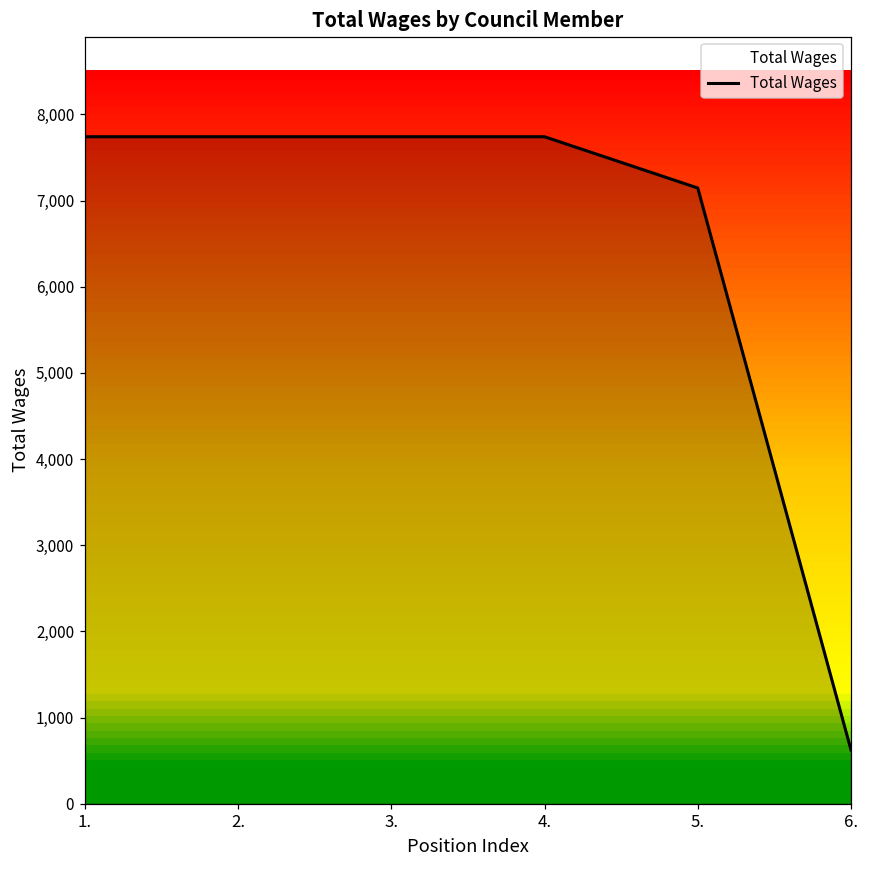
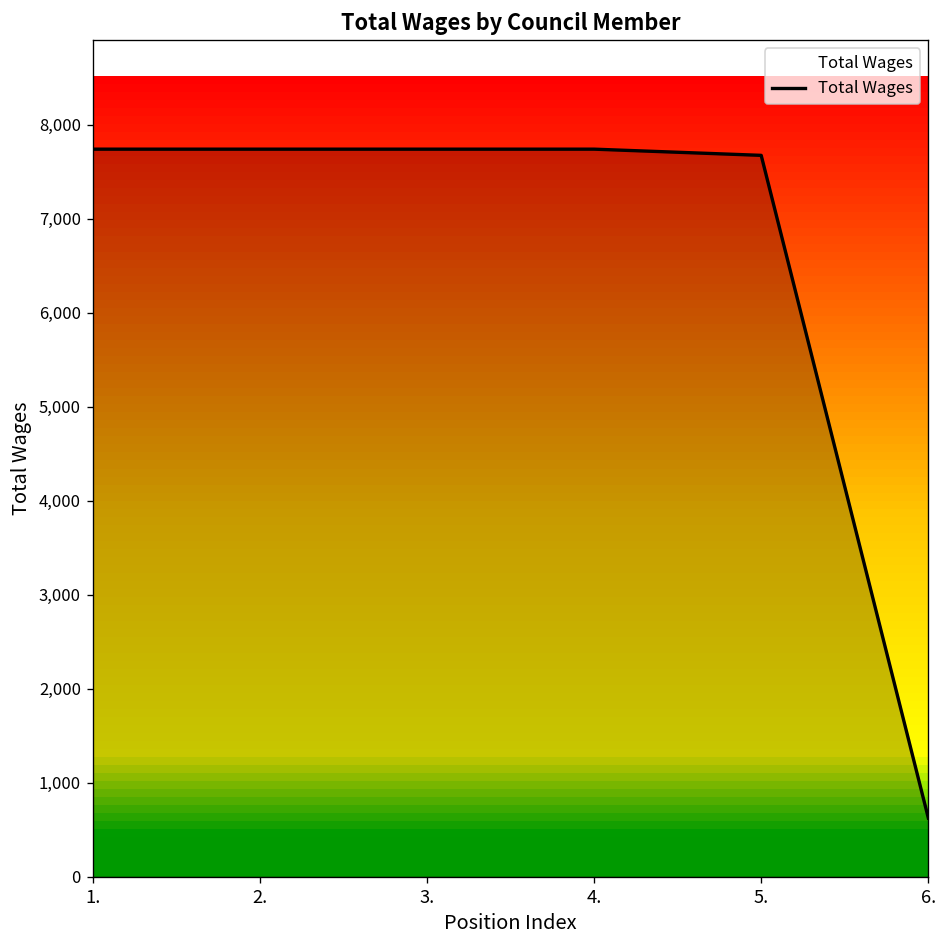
5.: 7,100 -> 7,700
